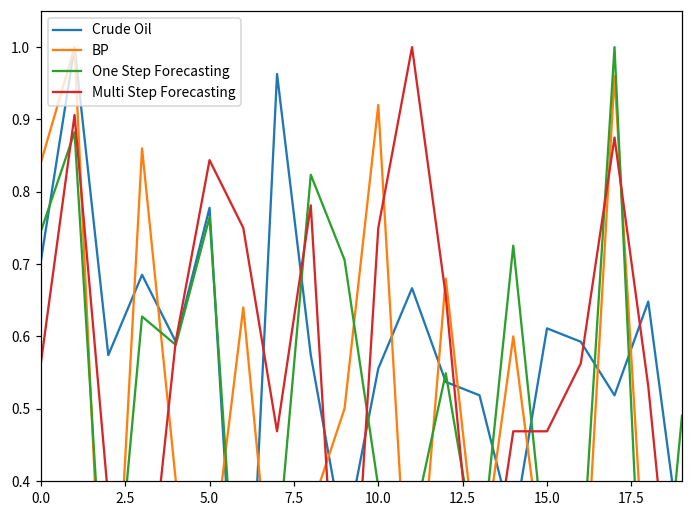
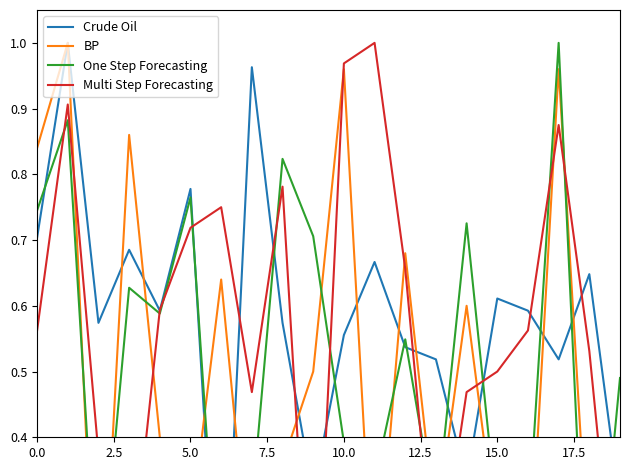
Multi Step Forecasting, 5.0: 0.84 -> 0.72
BP, 10.0: 0.92 -> 0.96
Multi Step Forecasting, 10.0: 0.75 -> 0.97
Multi Step Forecasting, 15.0: 0.47 -> 0.50
